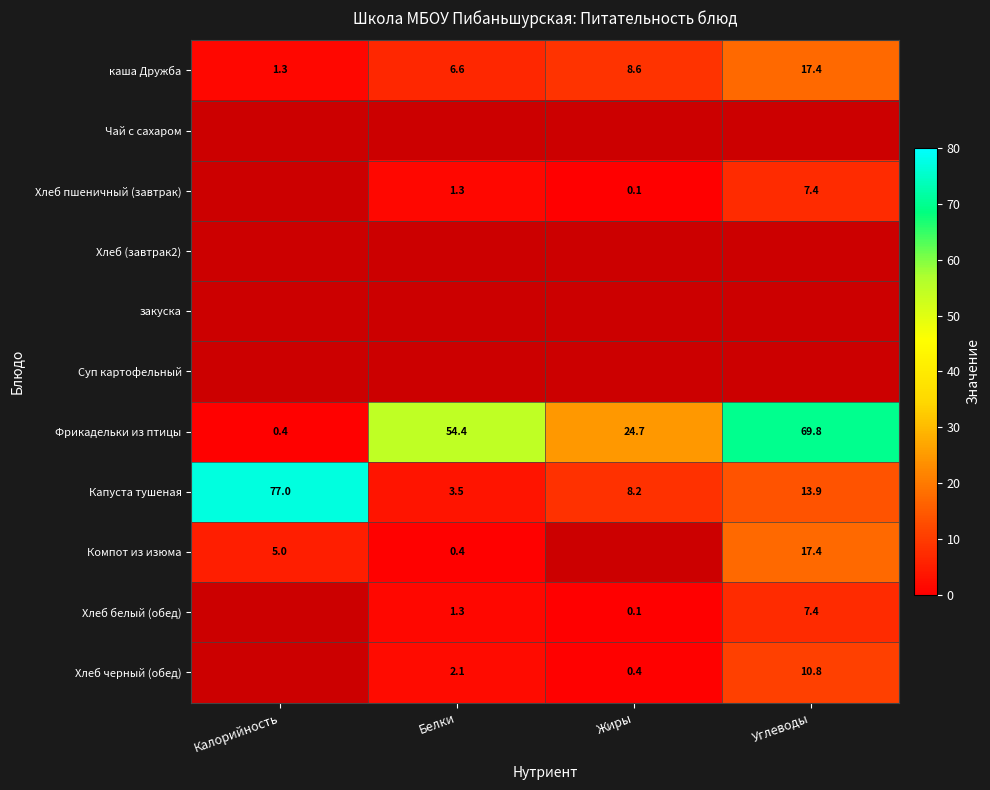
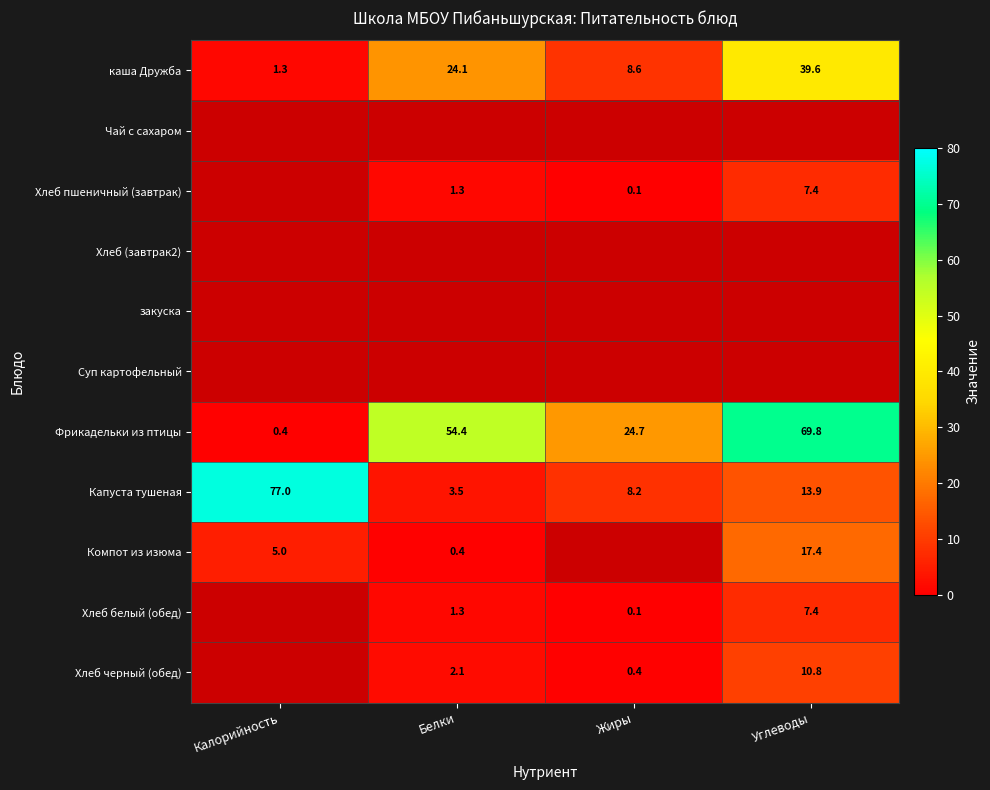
каша Дружба, Белки: 6.6 -> 24.1
каша Дружба, Углеводы: 17.4 -> 39.6
